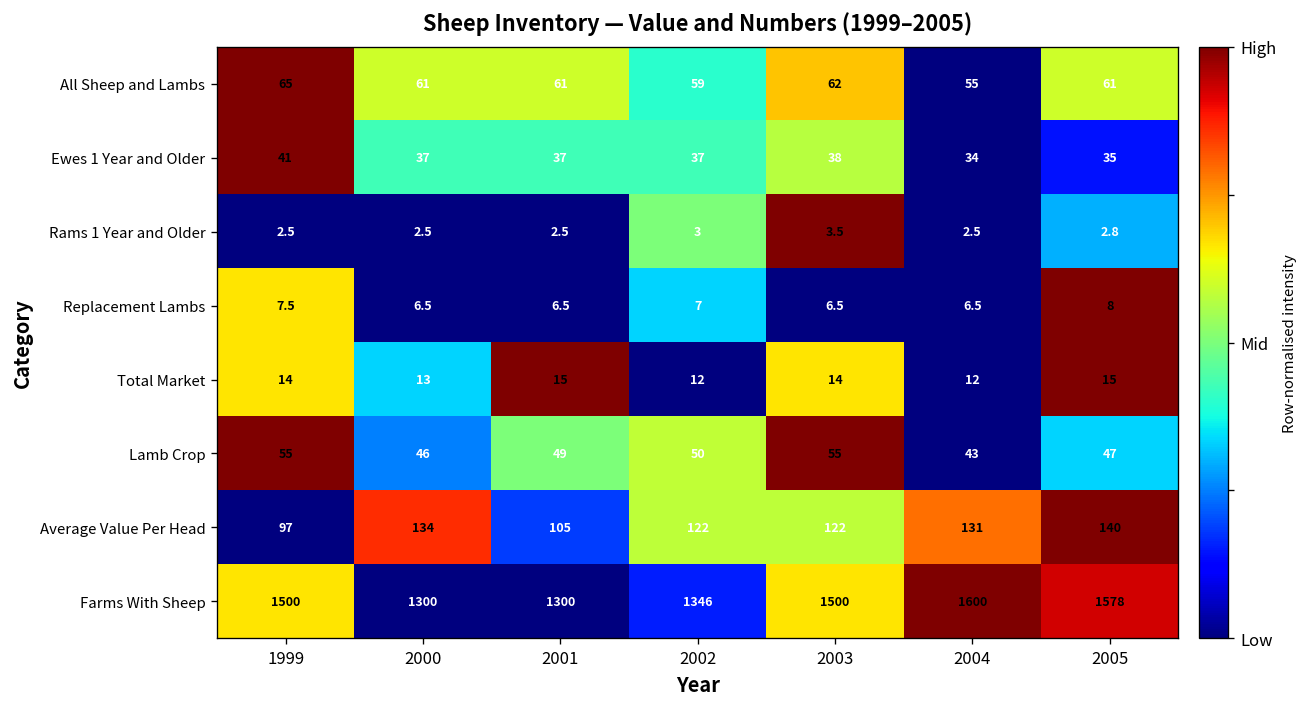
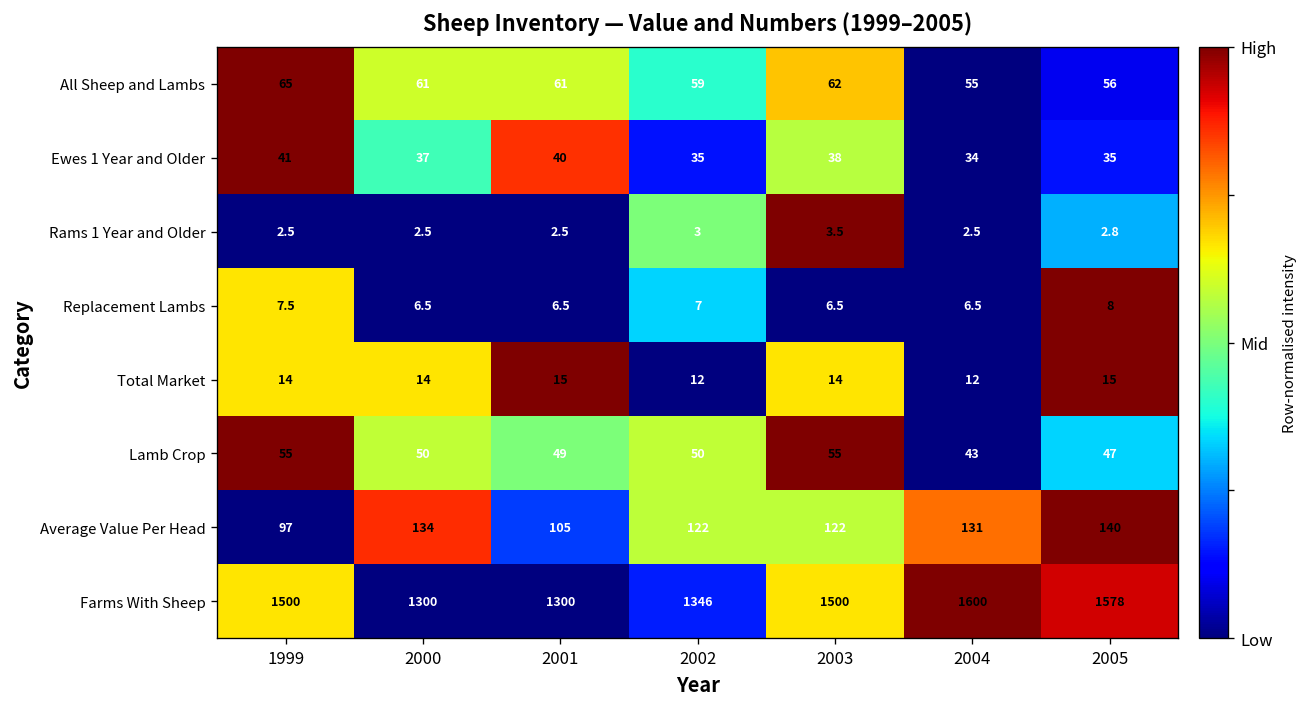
All Sheep and Lambs, 2005: 61 -> 56
Ewes 1 Year and Older, 2001: 37 -> 40
Ewes 1 Year and Older, 2002: 37 -> 35
Total Market, 2000: 13 -> 14
Lamb Crop, 2000: 46 -> 50
